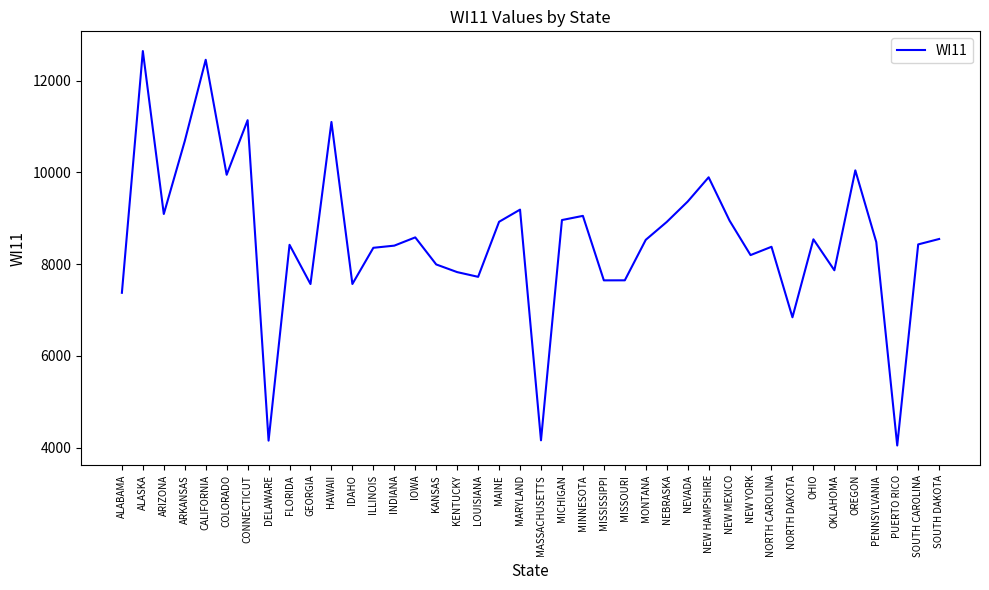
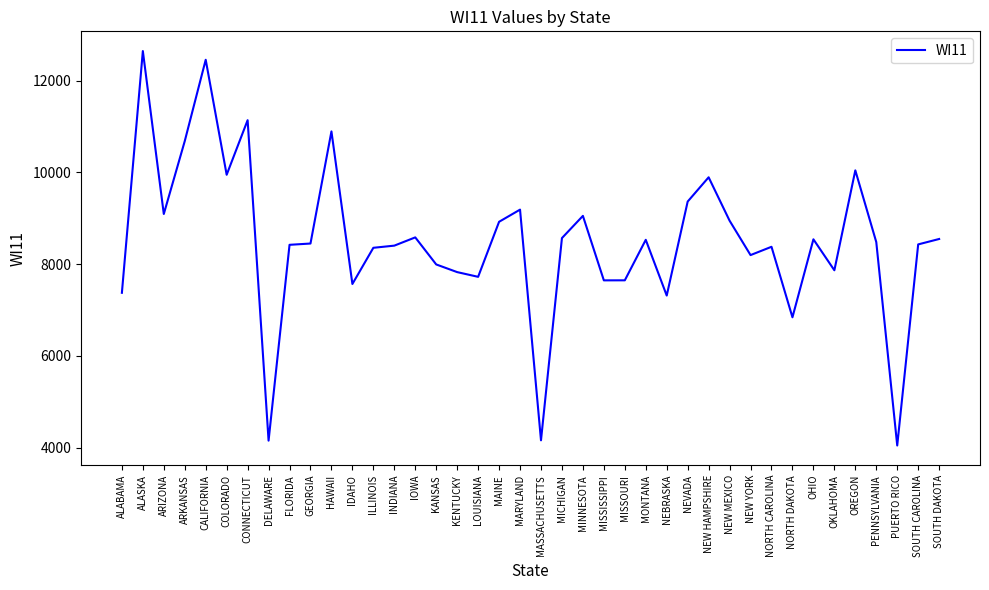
GEORGIA: 7600 -> 8500
HAWAII: 11100 -> 10900
MICHIGAN: 9000 -> 8600
NEBRASKA: 8900 -> 7300
